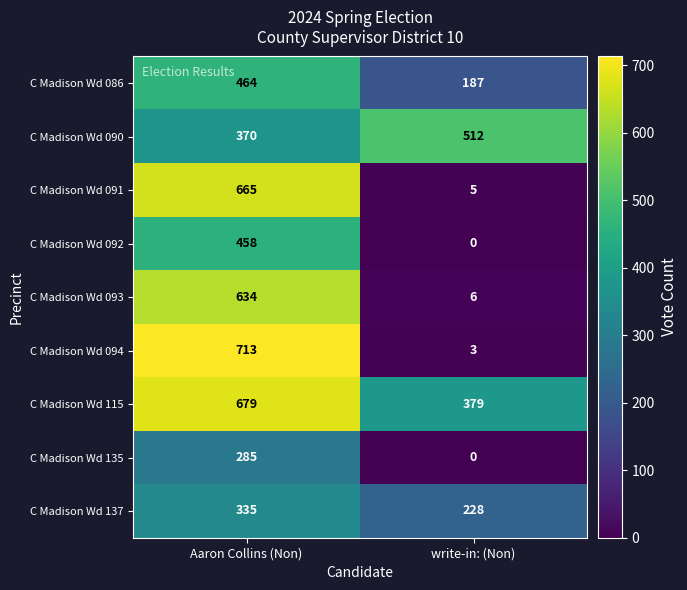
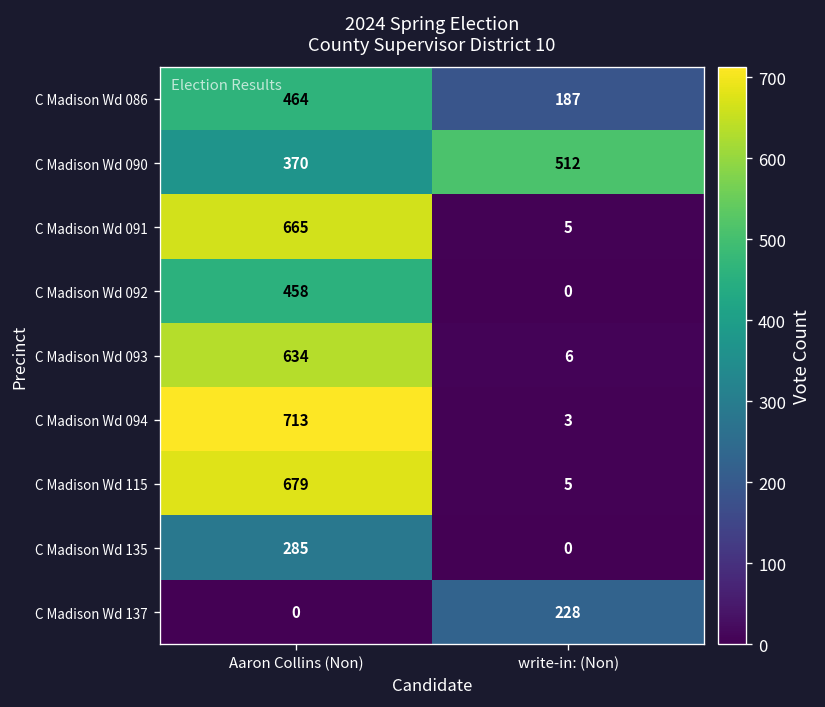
C Madison Wd 115, write-in: (Non): 379 -> 5
C Madison Wd 137, Aaron Collins (Non): 335 -> 0
